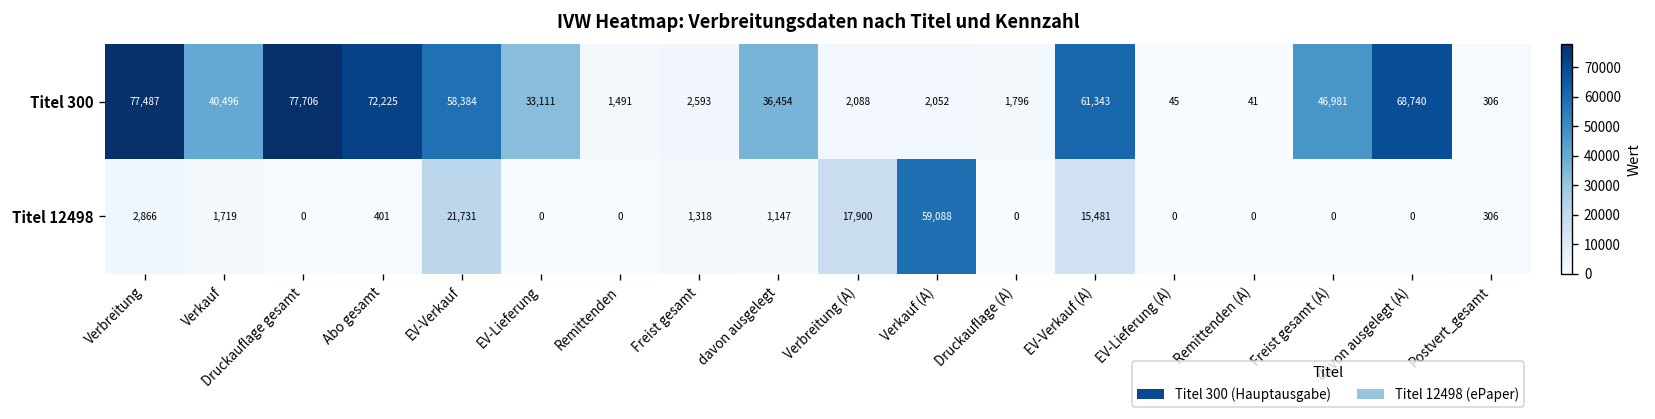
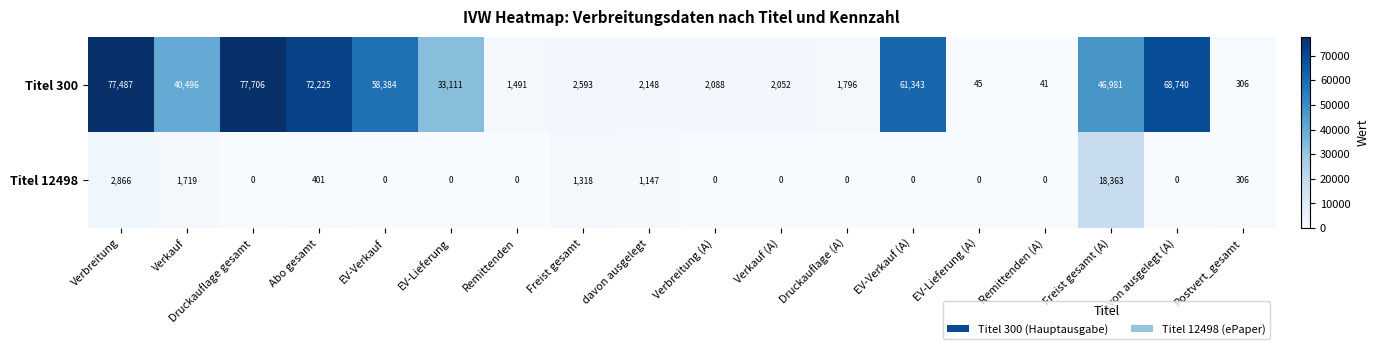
Titel 300, davon ausgelegt: 36,454 -> 2,148
Titel 12498, EV-Verkauf: 21,731 -> 0
Titel 12498, Verbreitung (A): 17,900 -> 0
Titel 12498, Verkauf (A): 59,088 -> 0
Titel 12498, EV-Verkauf (A): 15,481 -> 0
Titel 12498, Freist gesamt (A): 0 -> 18,363
